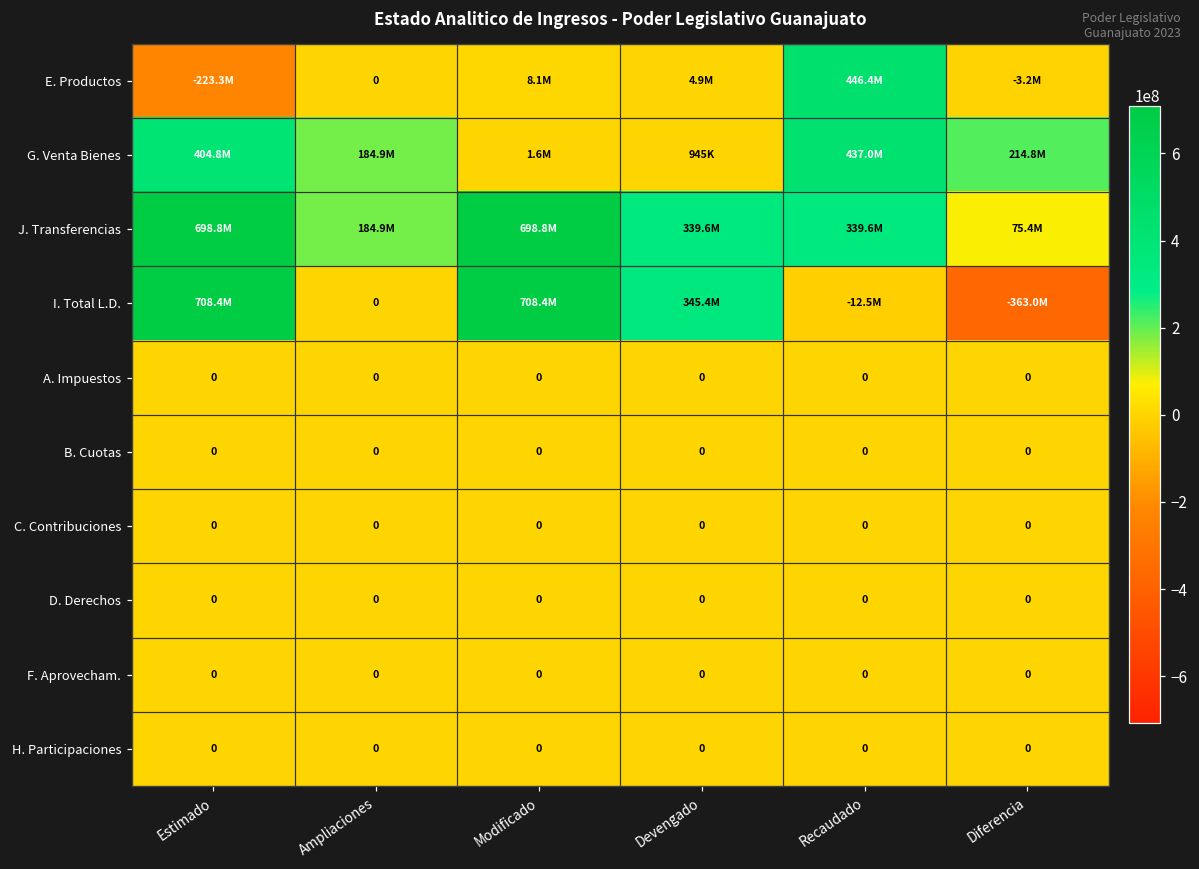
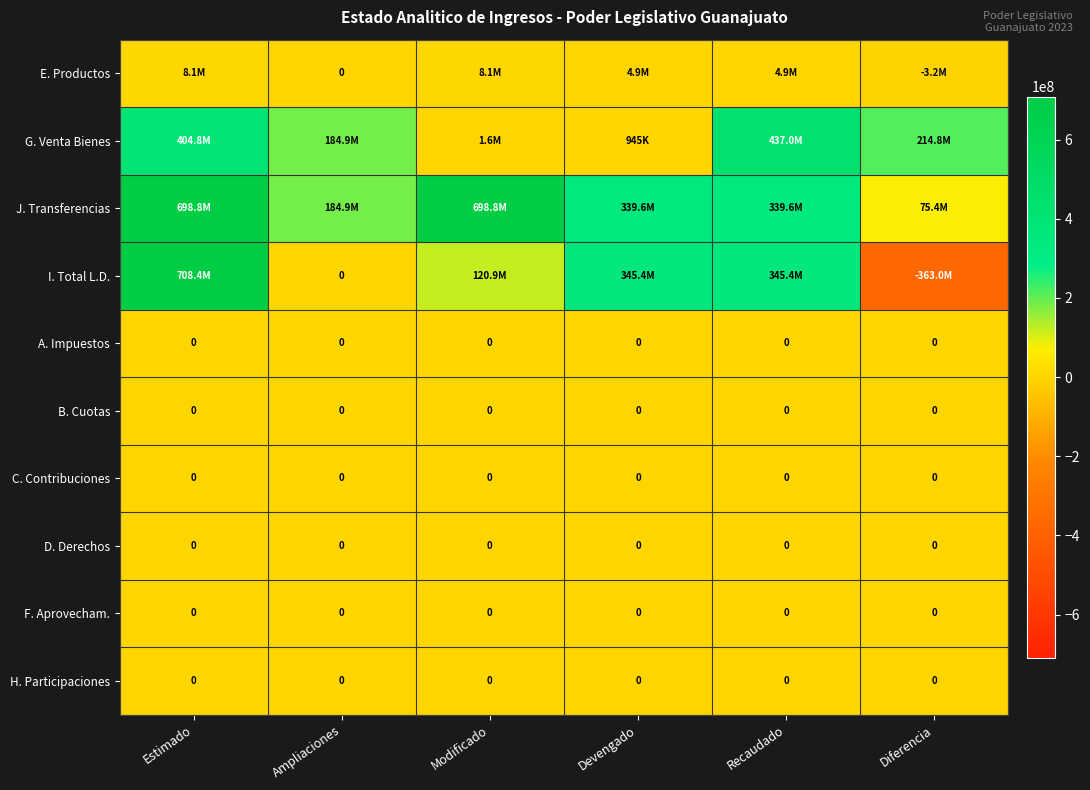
E. Productos, Estimado: -223.3M -> 8.1M
E. Productos, Recaudado: 446.4M -> 4.9M
I. Total L.D., Modificado: 708.4M -> 120.9M
I. Total L.D., Recaudado: -12.5M -> 345.4M
